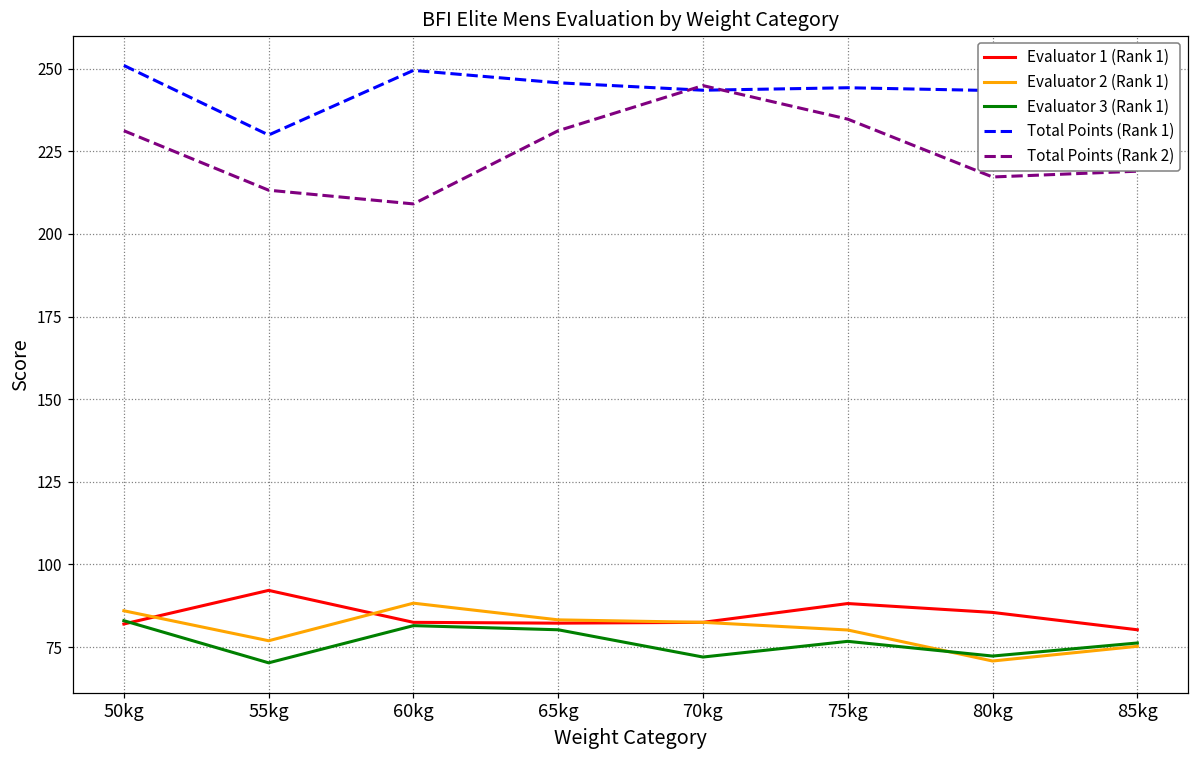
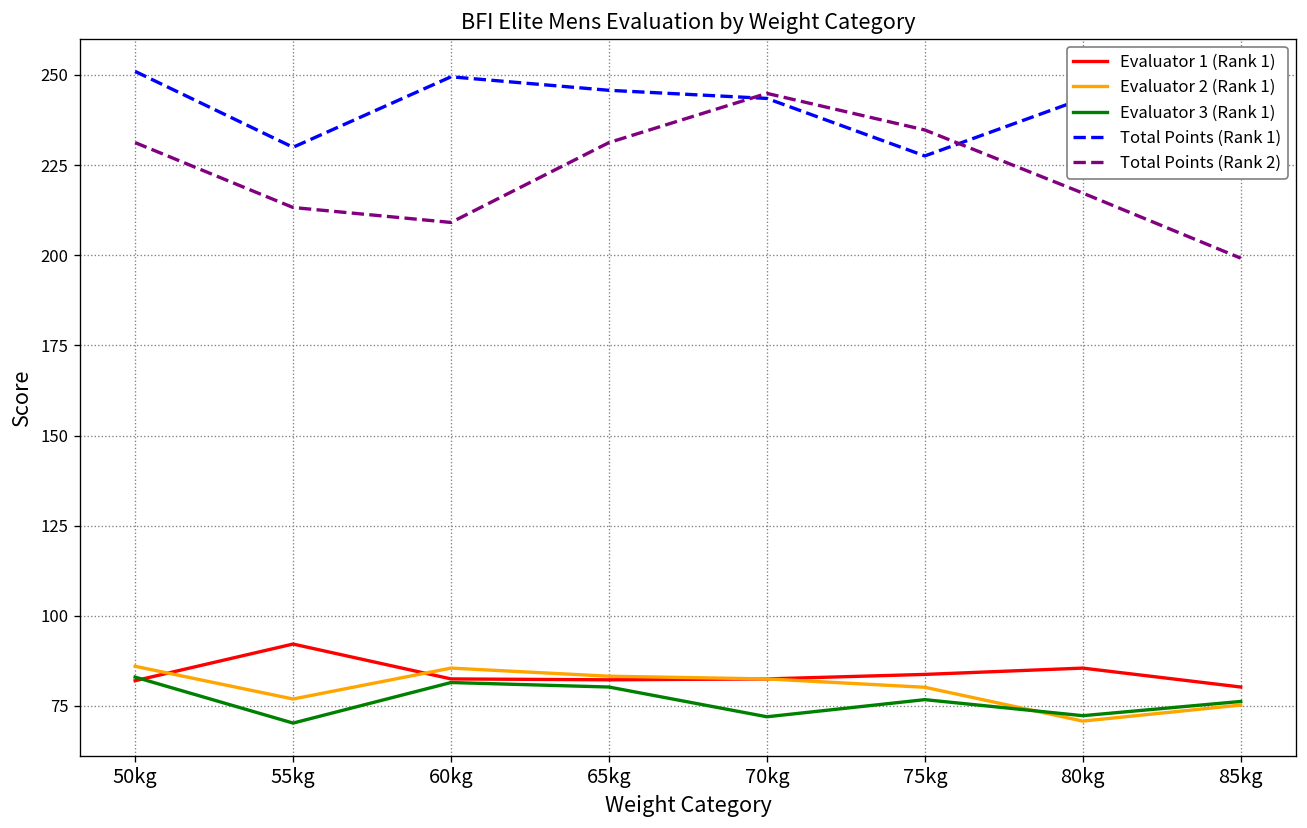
Evaluator 2 (Rank 1), 60kg: 88 -> 86
Evaluator 1 (Rank 1), 75kg: 88 -> 84
Total Points (Rank 1), 75kg: 244 -> 228
Total Points (Rank 2), 85kg: 219 -> 199
